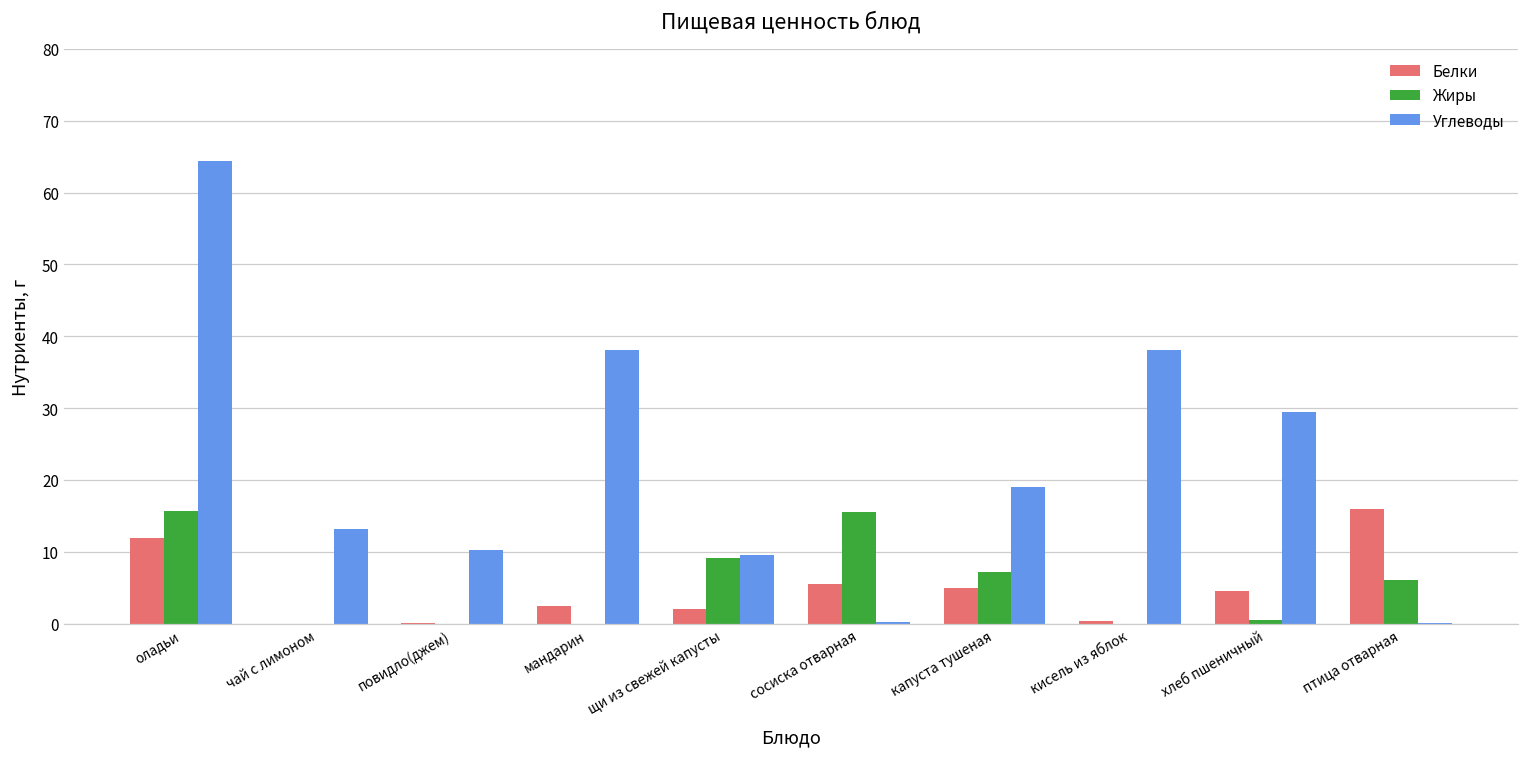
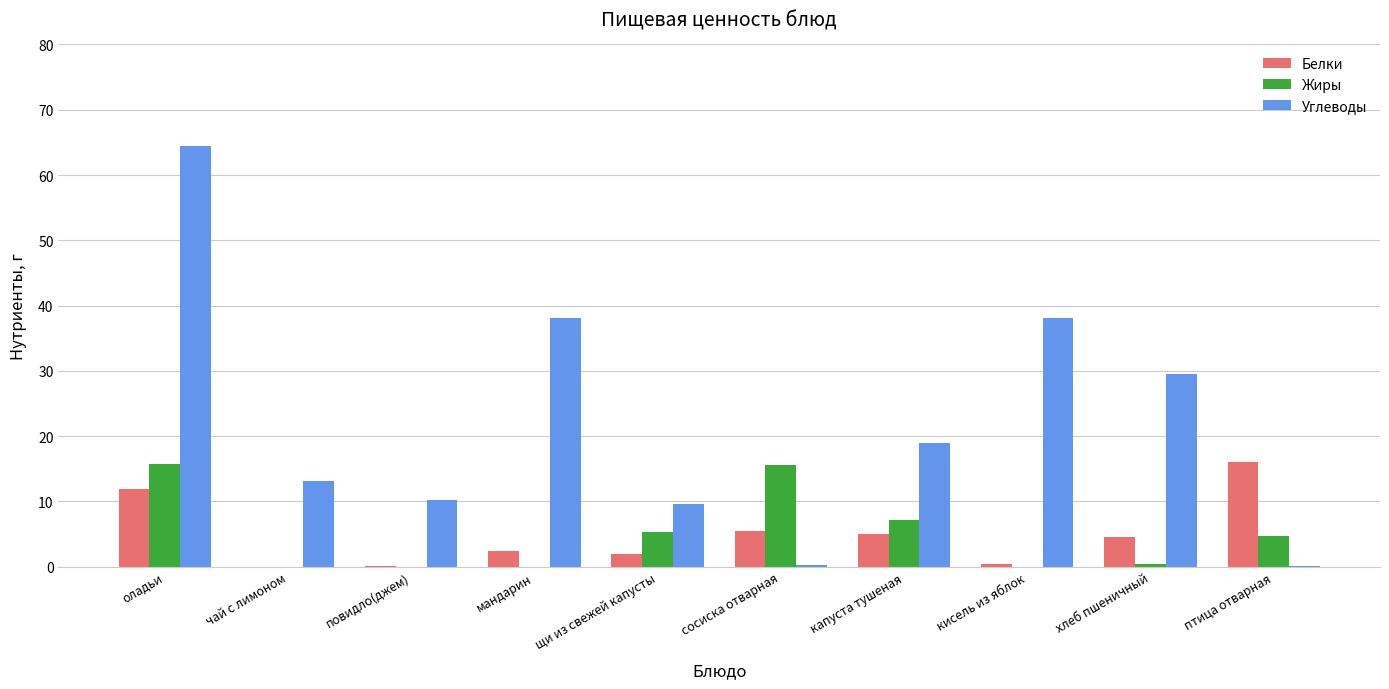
Жиры, щи из свежей капусты: 9 -> 5
Жиры, птица отварная: 6 -> 5
